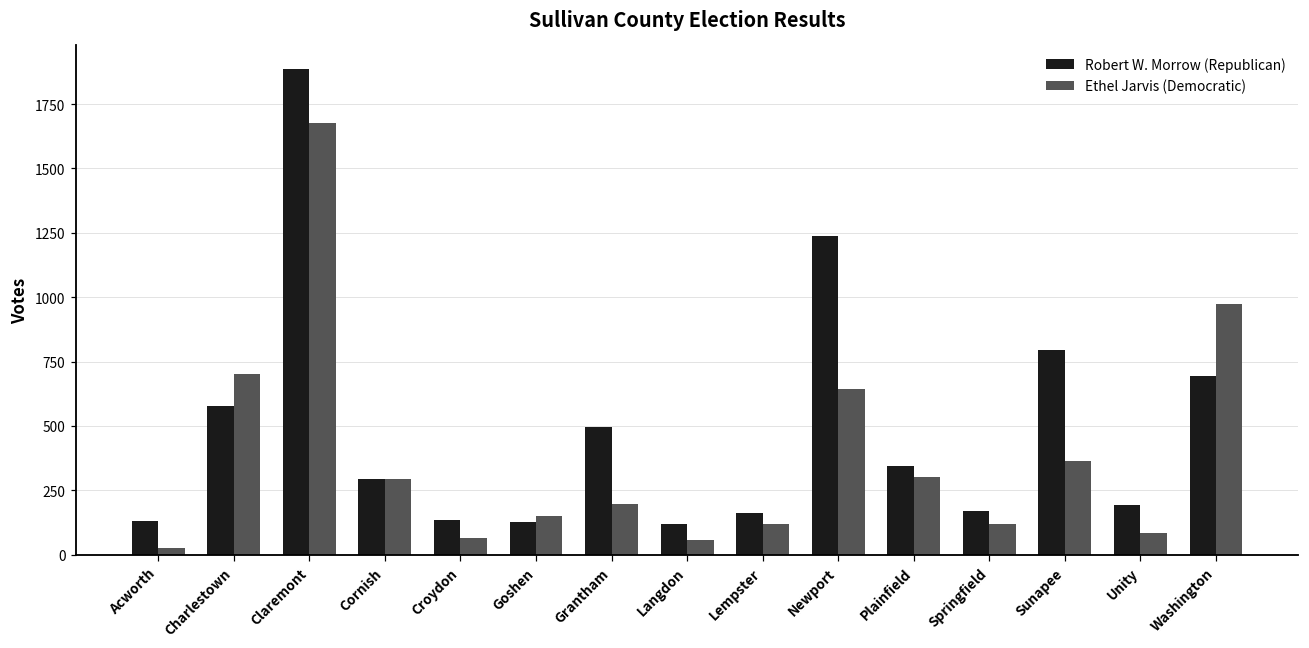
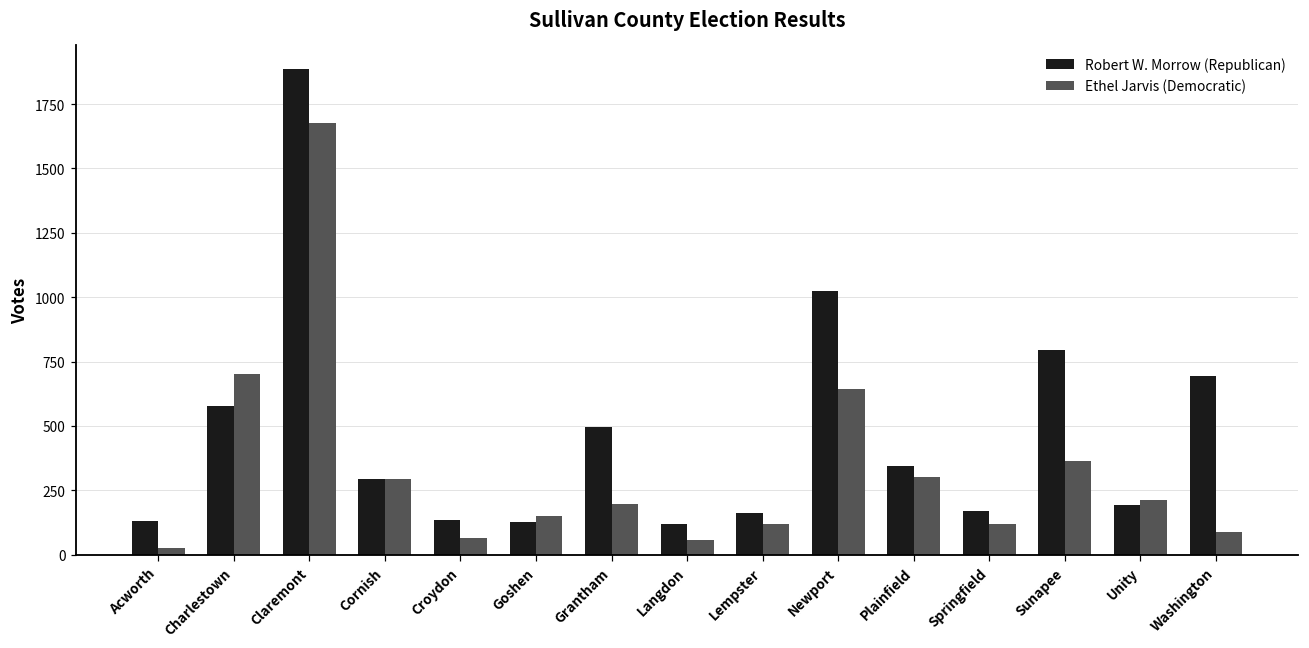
Robert W. Morrow (Republican), Newport: 1240 -> 1020
Ethel Jarvis (Democratic), Unity: 80 -> 210
Ethel Jarvis (Democratic), Washington: 970 -> 90
